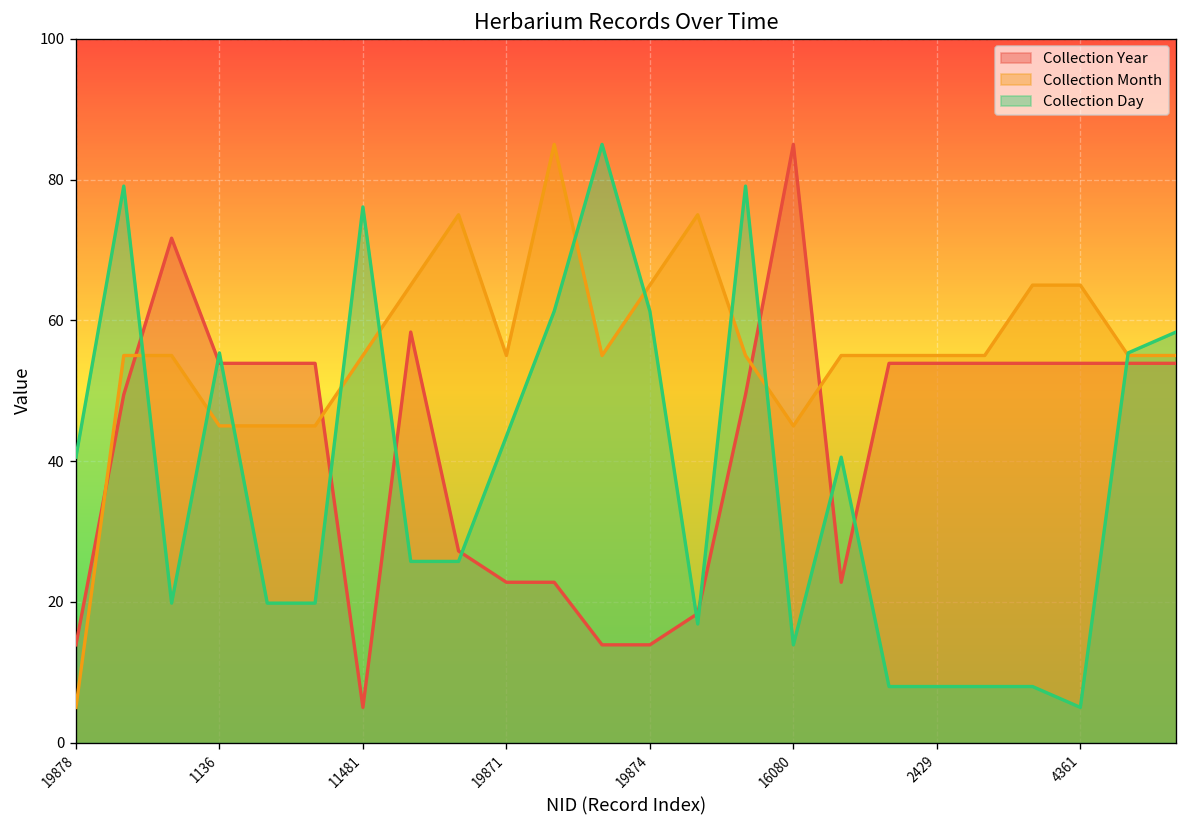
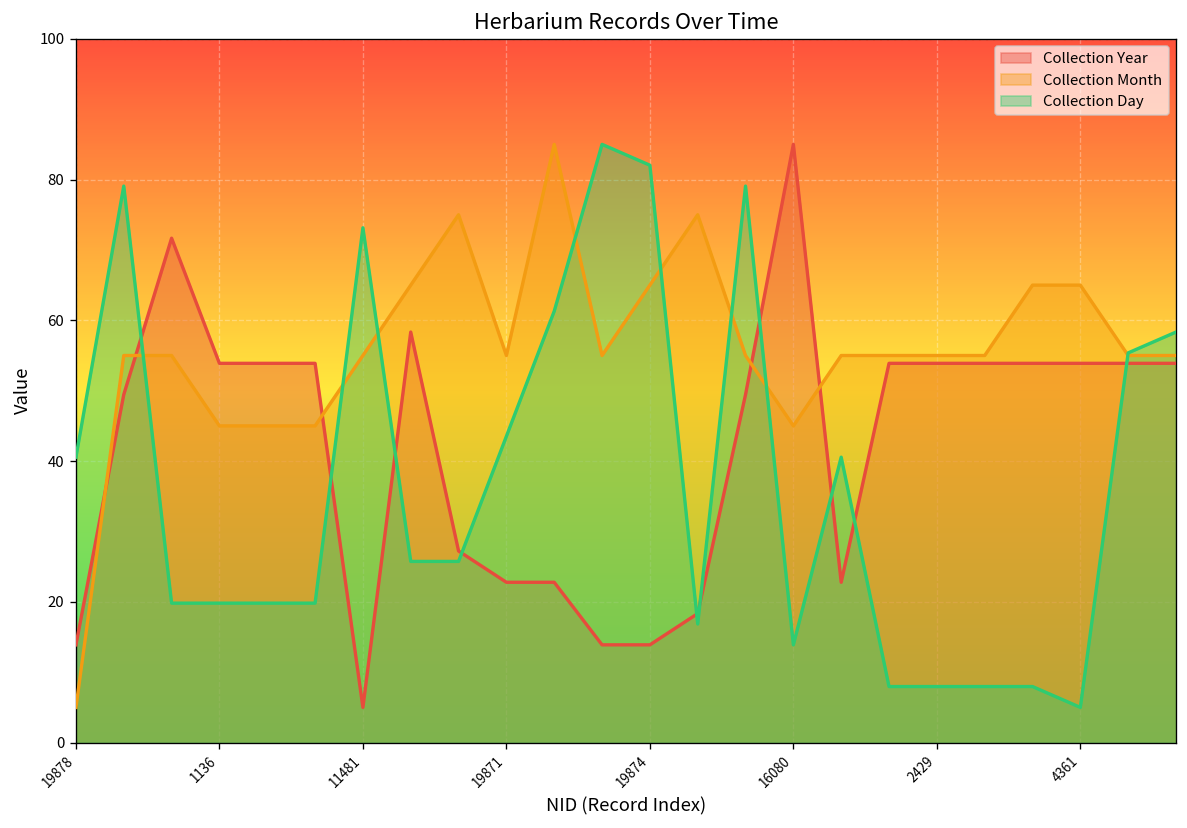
Collection Day, 1136: 55 -> 20
Collection Day, 11481: 76 -> 73
Collection Day, 19874: 61 -> 82
